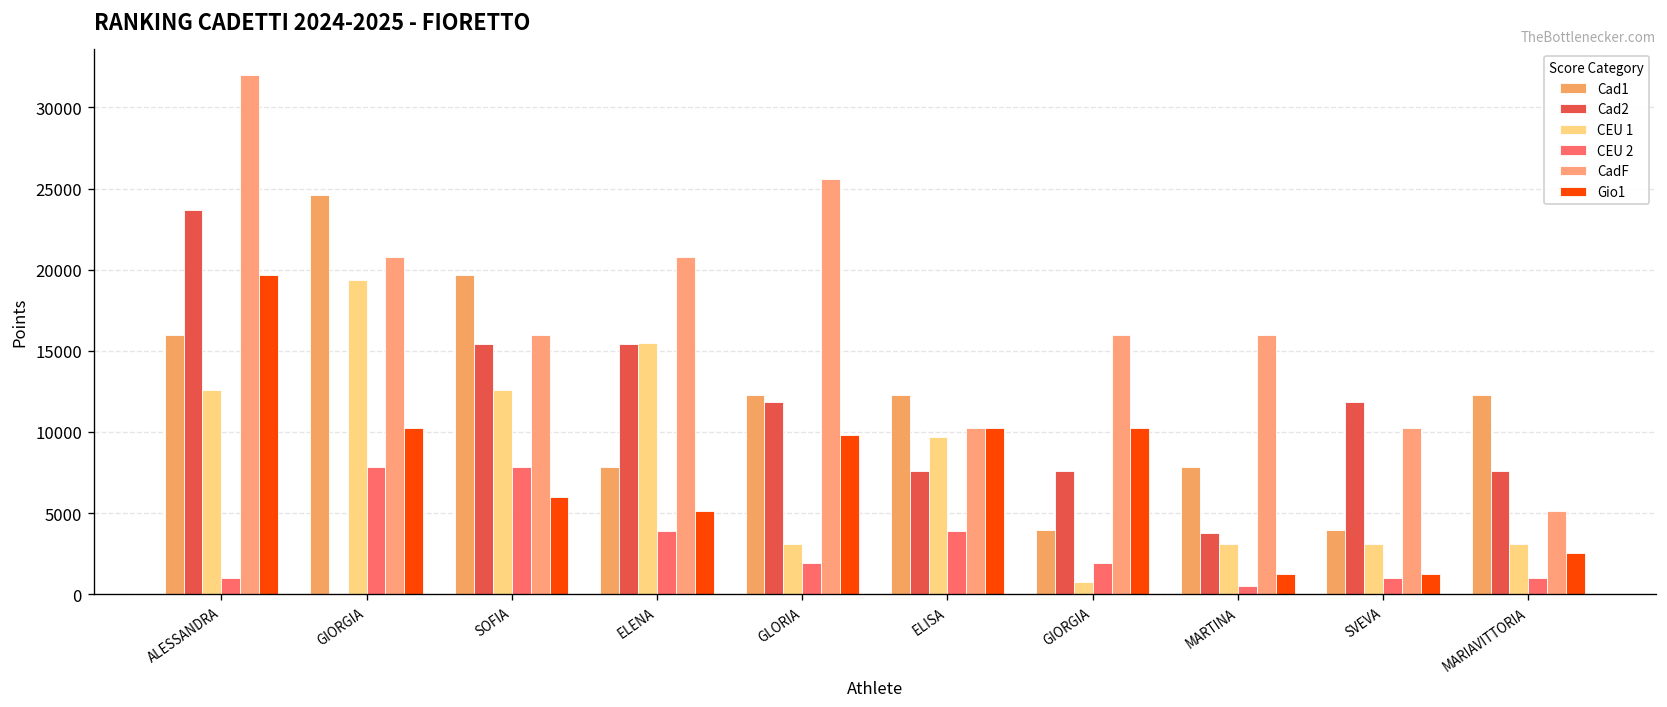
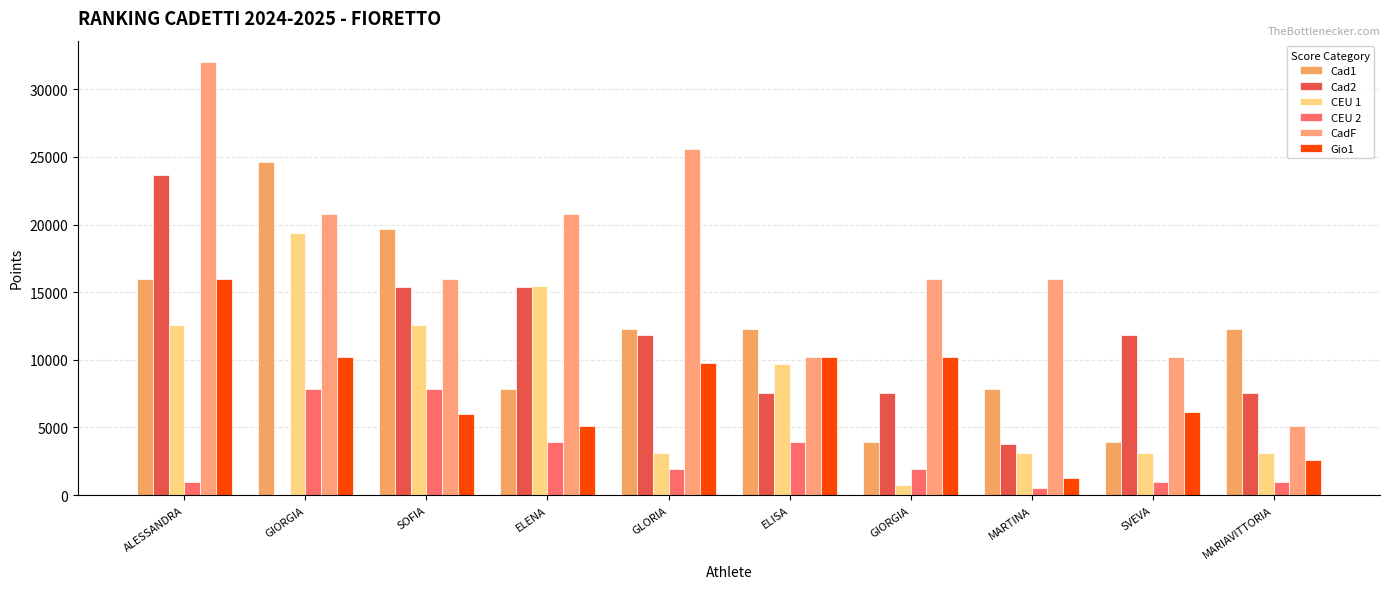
Gio1, ALESSANDRA: 19700 -> 16000
Gio1, SVEVA: 1300 -> 6100
